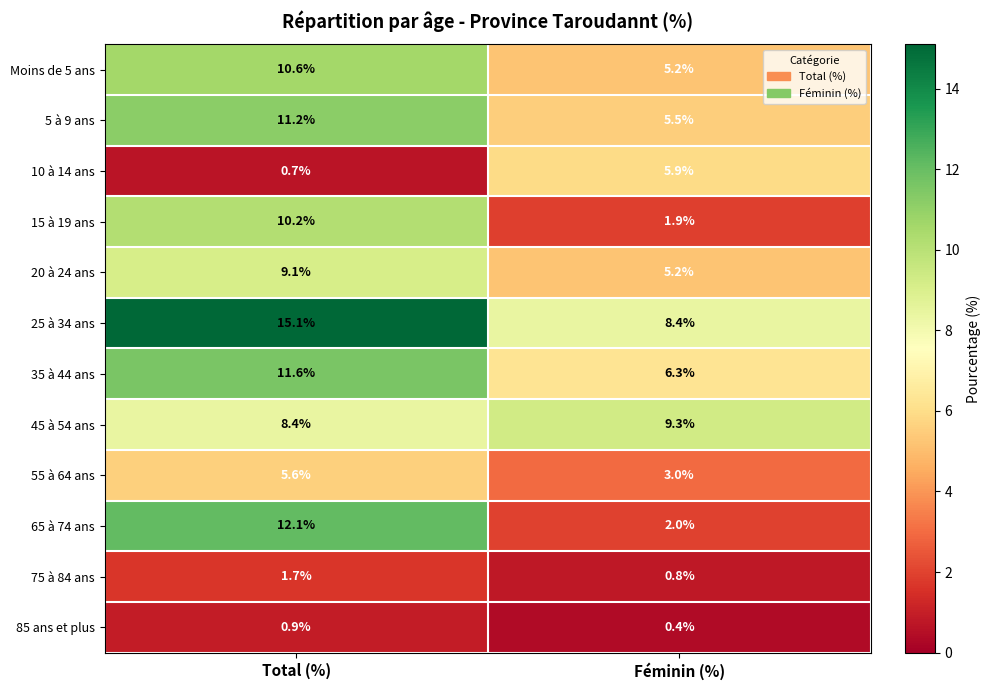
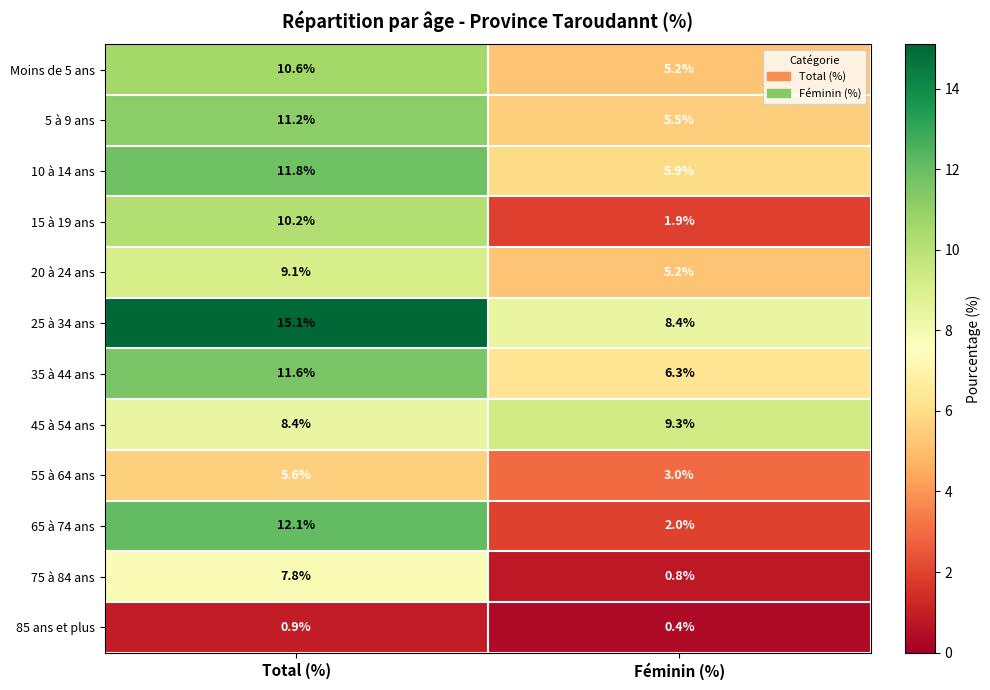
10 à 14 ans, Total (%): 0.7% -> 11.8%
75 à 84 ans, Total (%): 1.7% -> 7.8%
